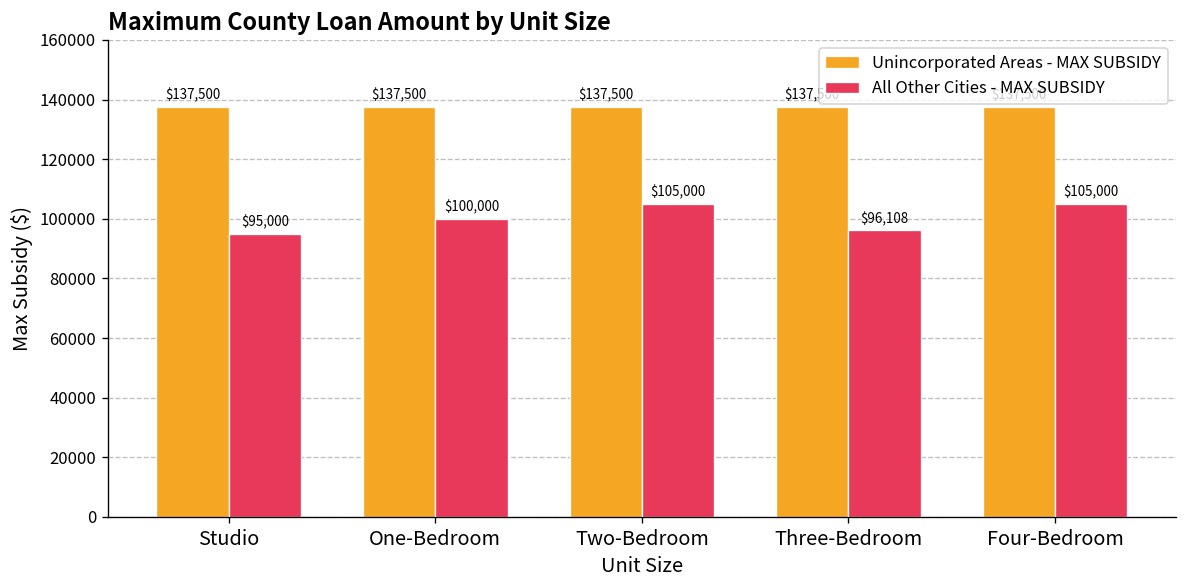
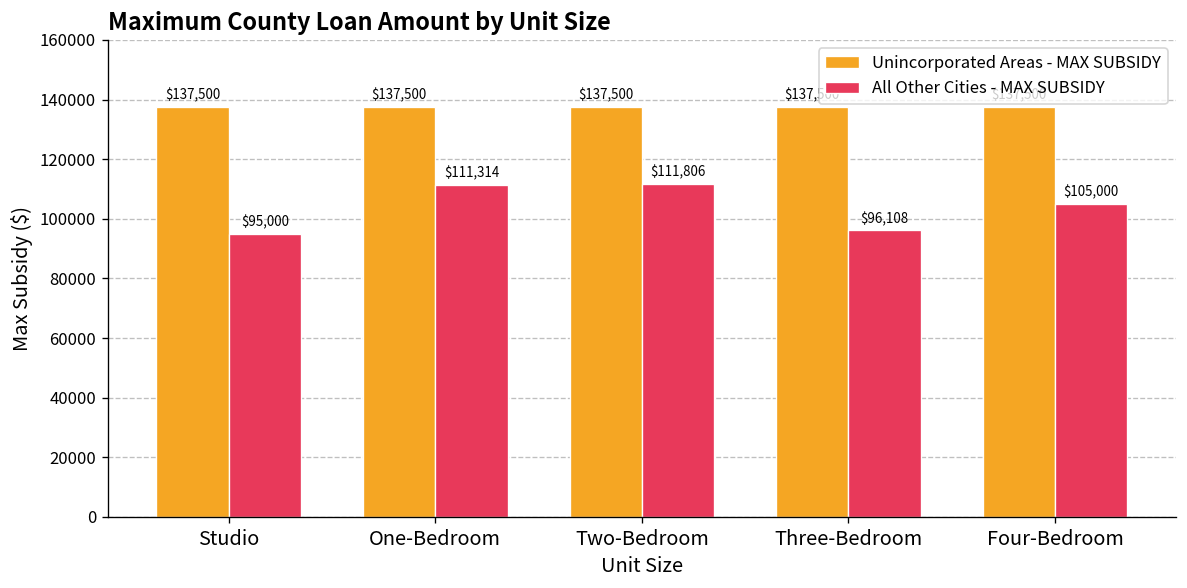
All Other Cities - MAX SUBSIDY, One-Bedroom: $100,000 -> $111,314
All Other Cities - MAX SUBSIDY, Two-Bedroom: $105,000 -> $111,806
